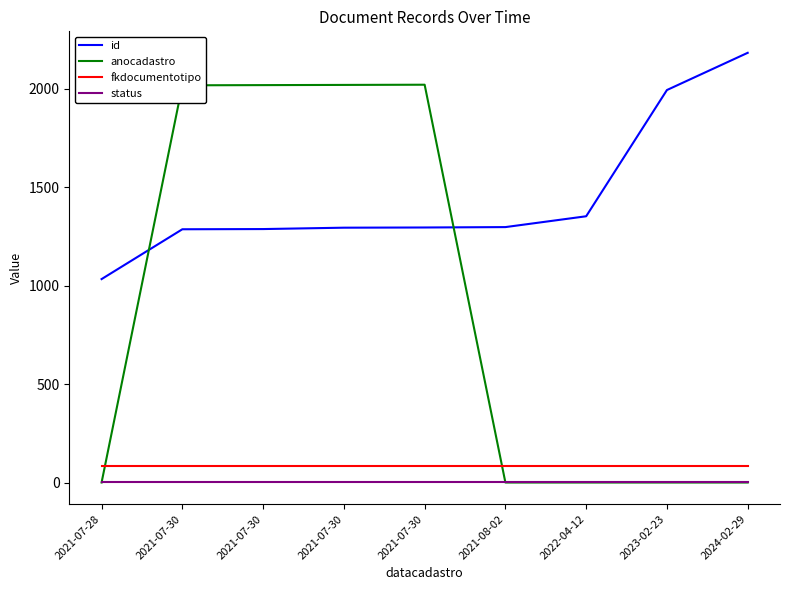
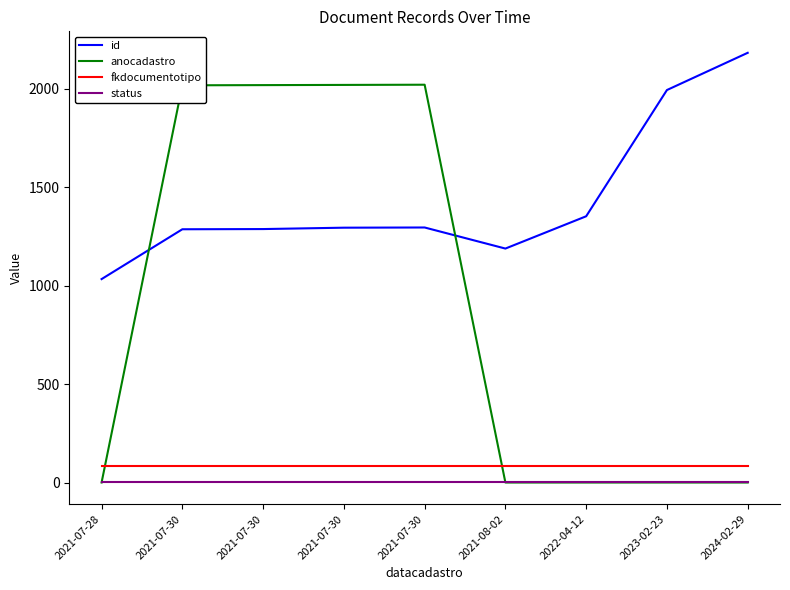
id, 2021-08-02: 1300 -> 1190
